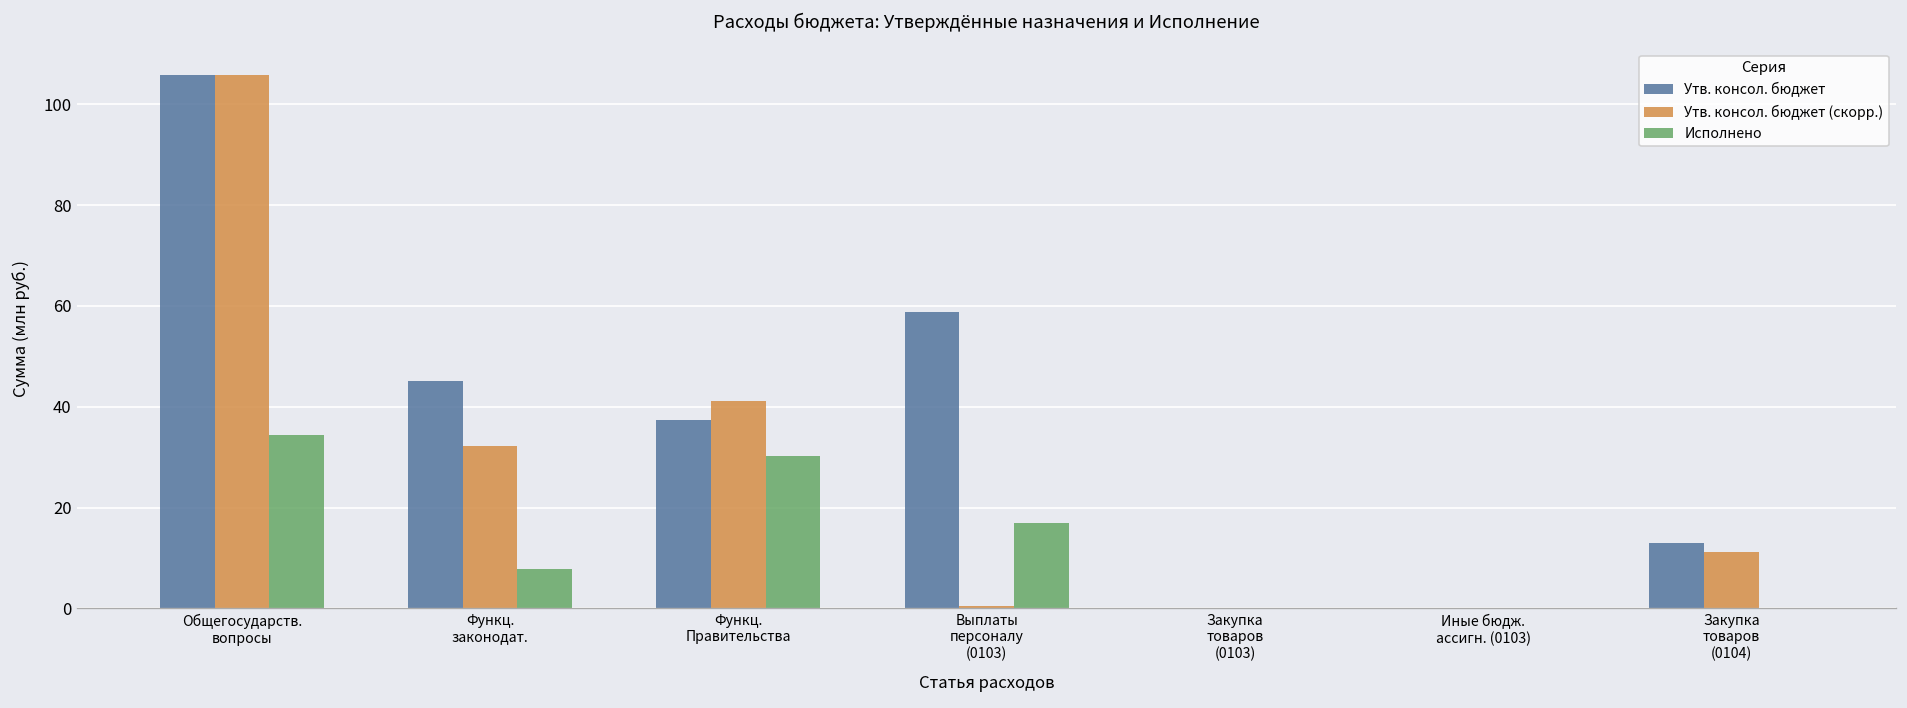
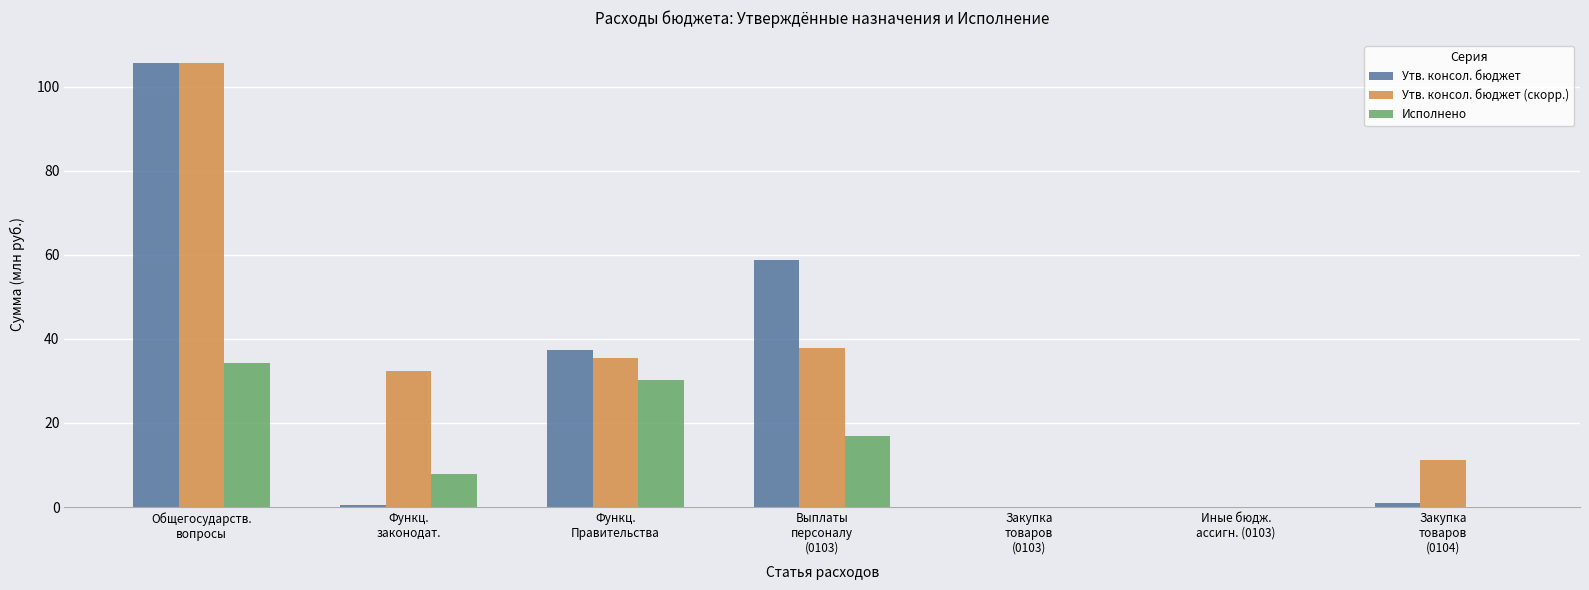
Утв. консол. бюджет, Функц. законодат.: 45 -> 0
Утв. консол. бюджет (скорр.), Функц. Правительства: 41 -> 35
Утв. консол. бюджет (скорр.), Выплаты персоналу (0103): 0 -> 38
Утв. консол. бюджет, Закупка товаров (0104): 13 -> 1
